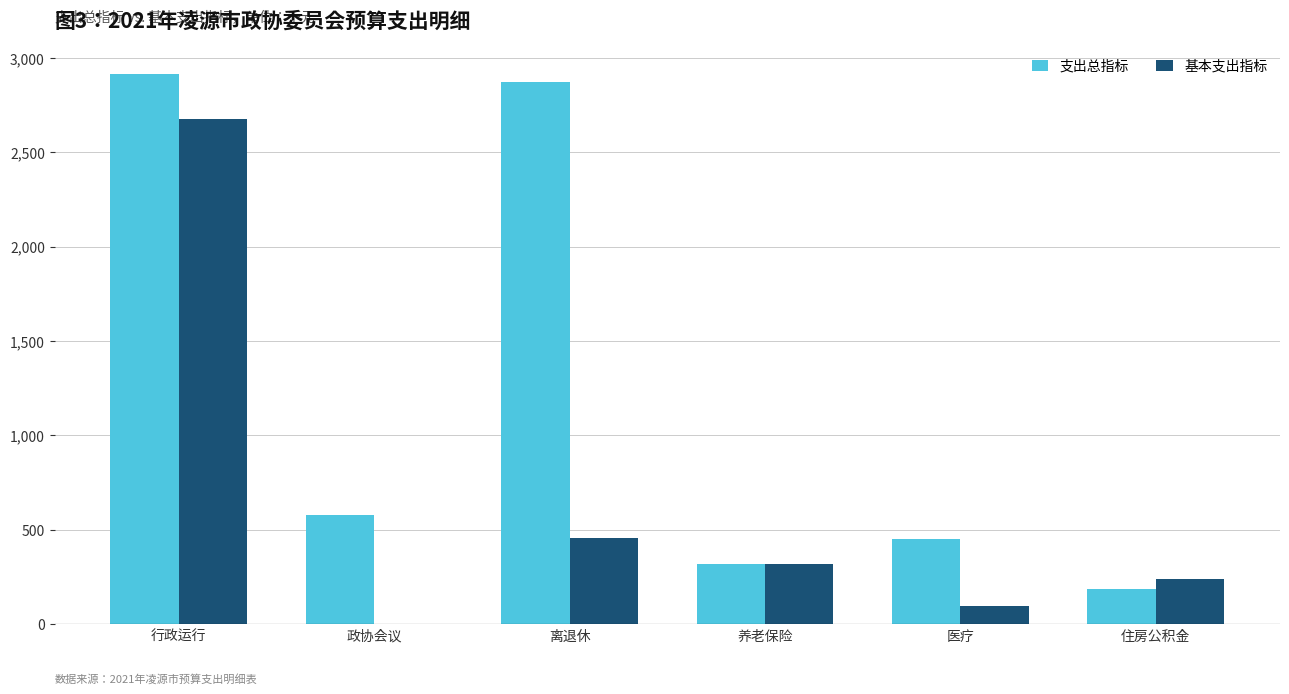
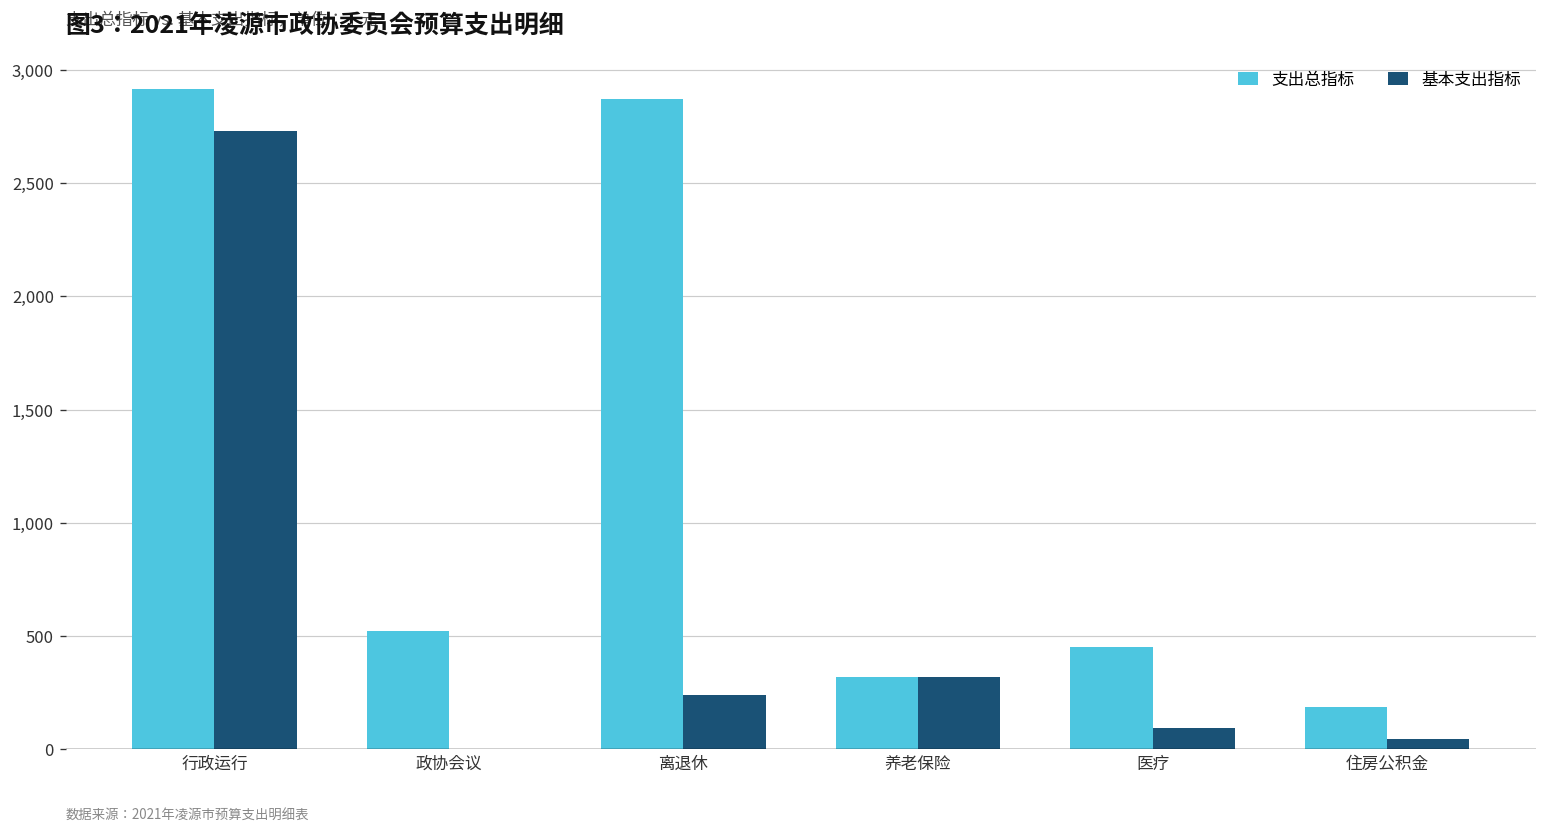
基本支出指标, 行政运行: 2,680 -> 2,730
支出总指标, 政协会议: 580 -> 520
基本支出指标, 离退休: 460 -> 240
基本支出指标, 住房公积金: 240 -> 50
